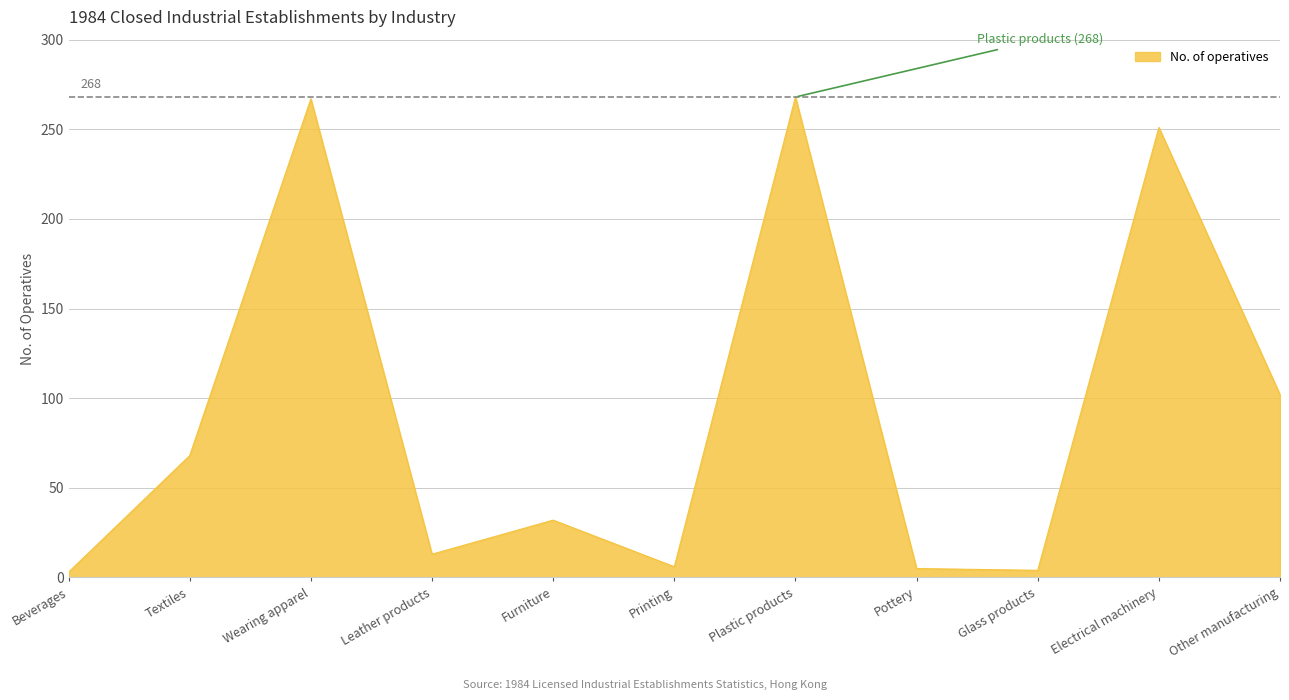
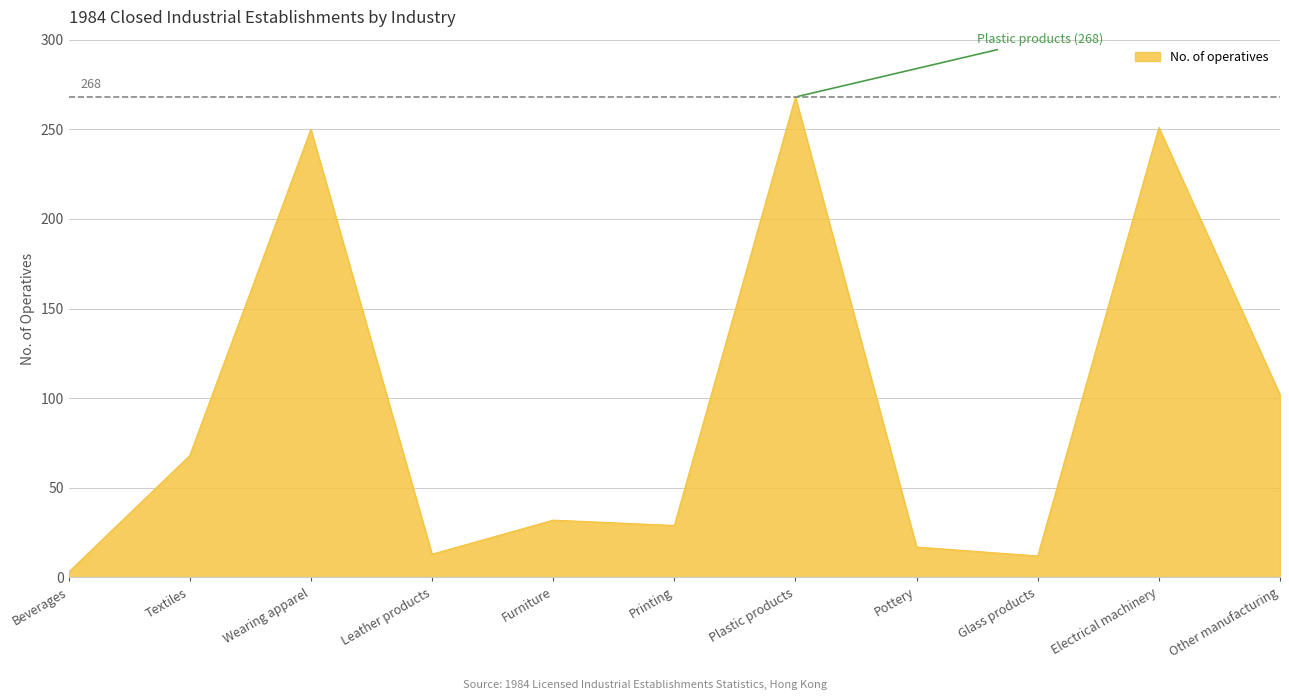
Wearing apparel: 267 -> 250
Printing: 6 -> 29
Pottery: 5 -> 17
Glass products: 4 -> 12
